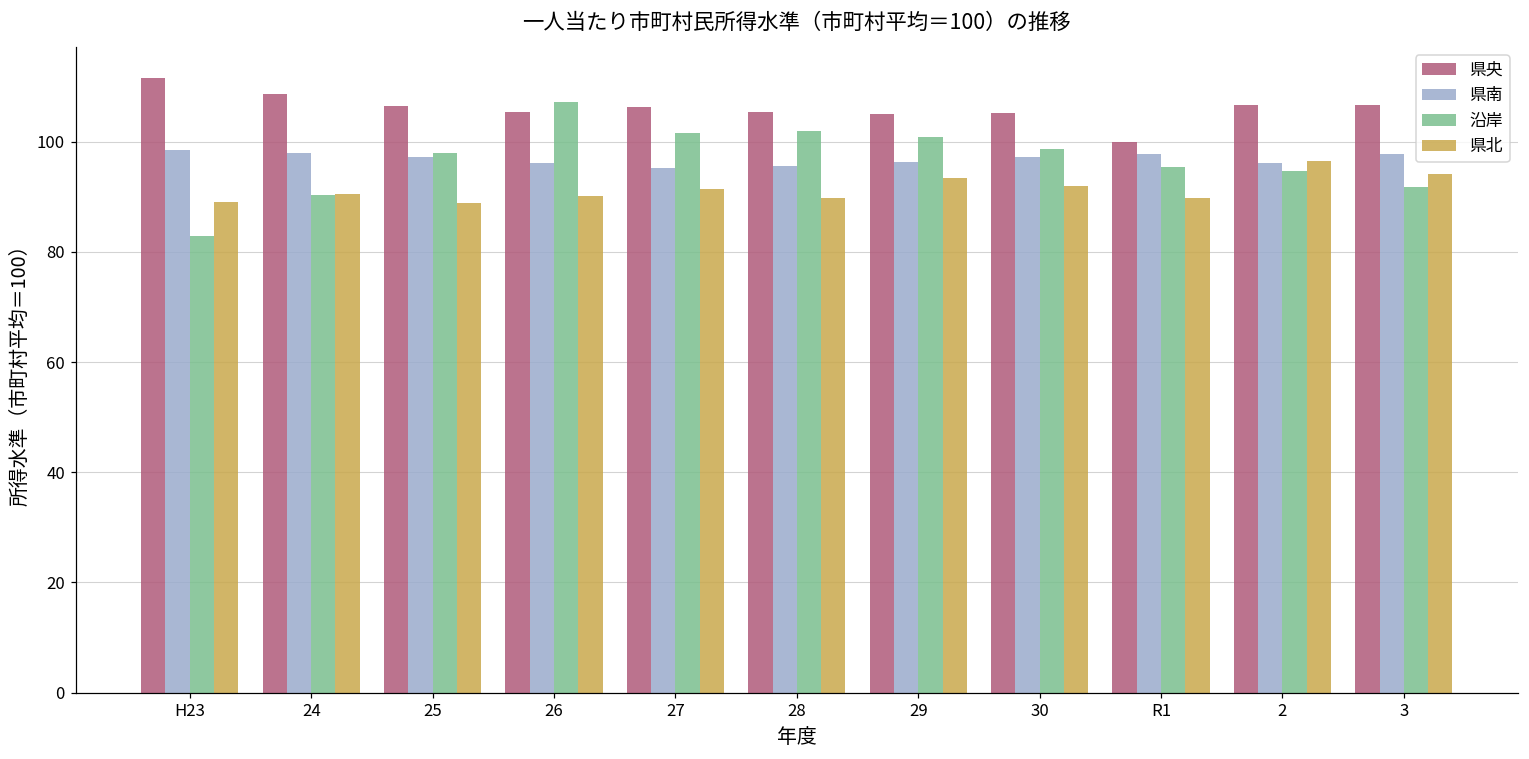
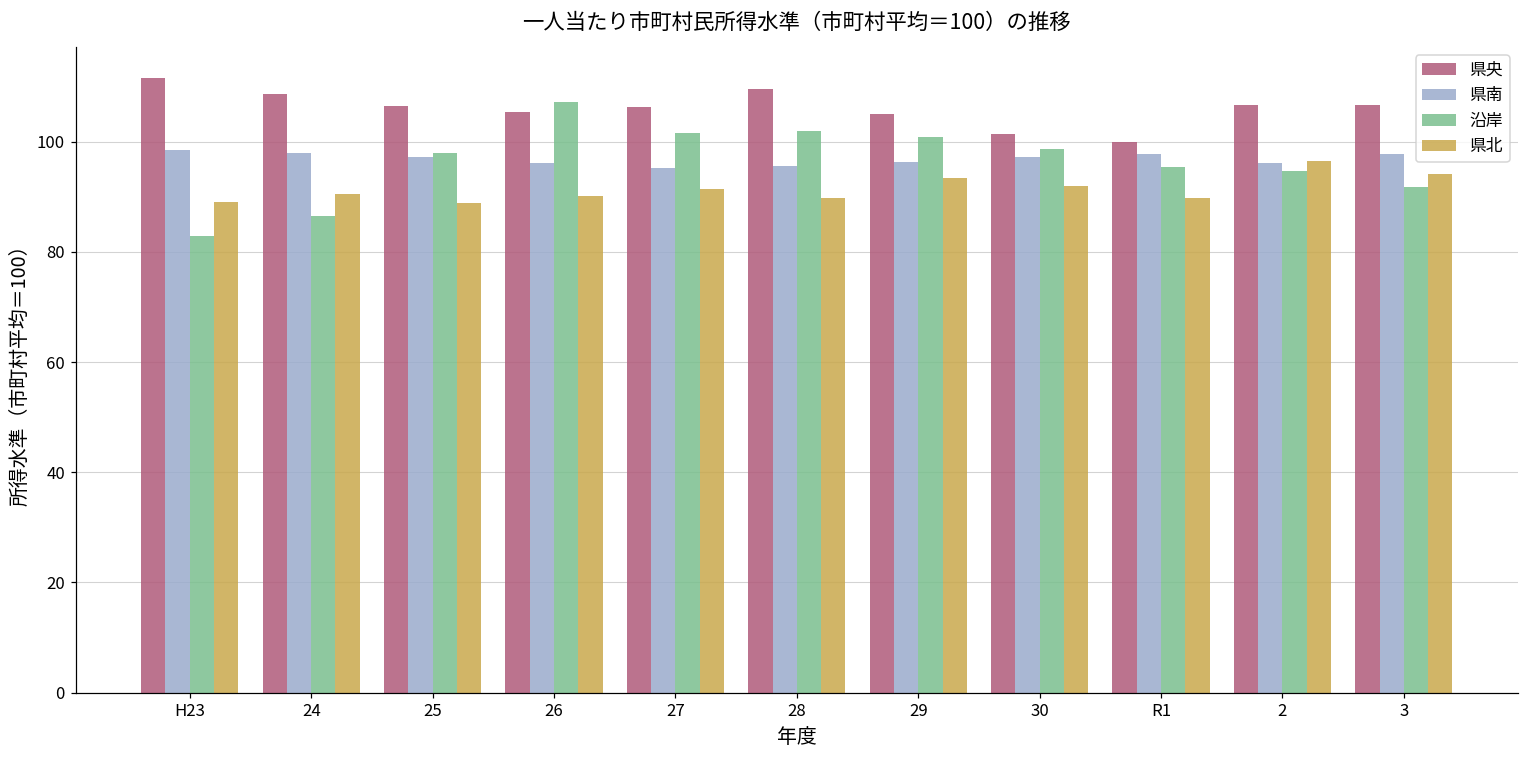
沿岸, 24: 90 -> 87
県央, 28: 105 -> 110
県央, 30: 105 -> 101
